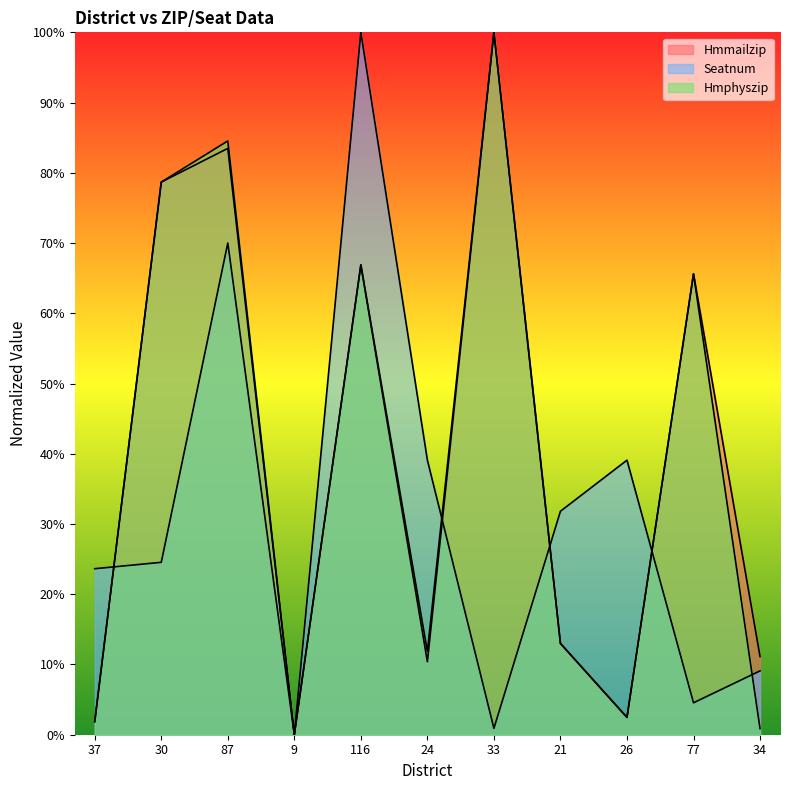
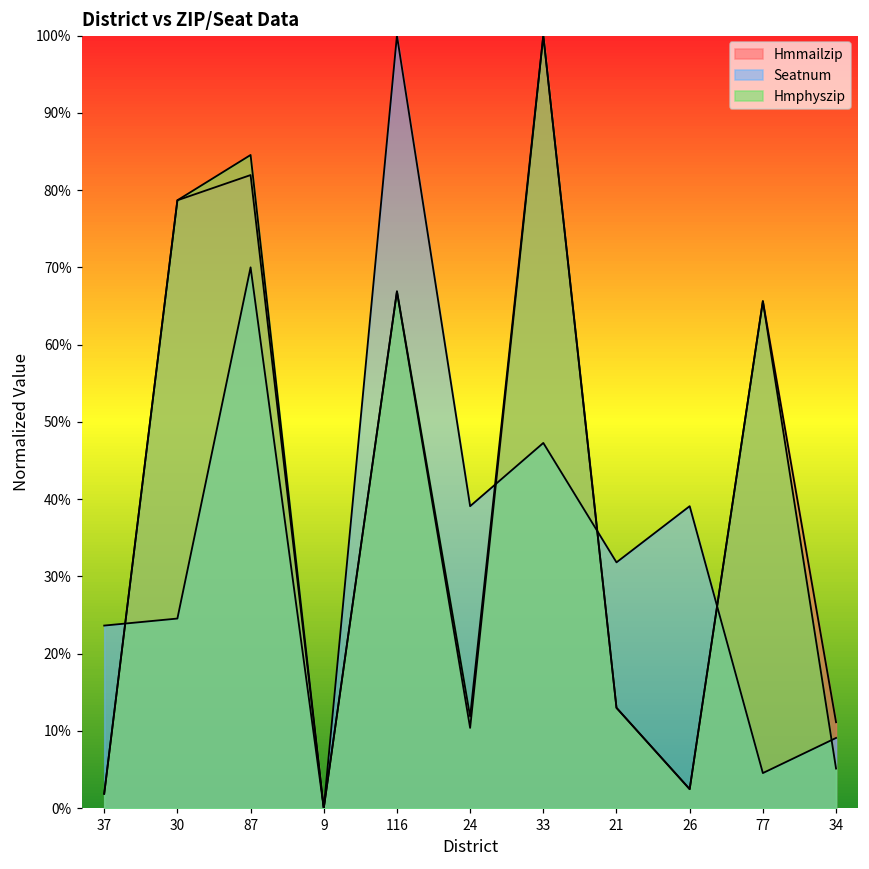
Hmmailzip, 87: 83% -> 82%
Seatnum, 33: 1% -> 47%
Hmphyszip, 34: 1% -> 5%
